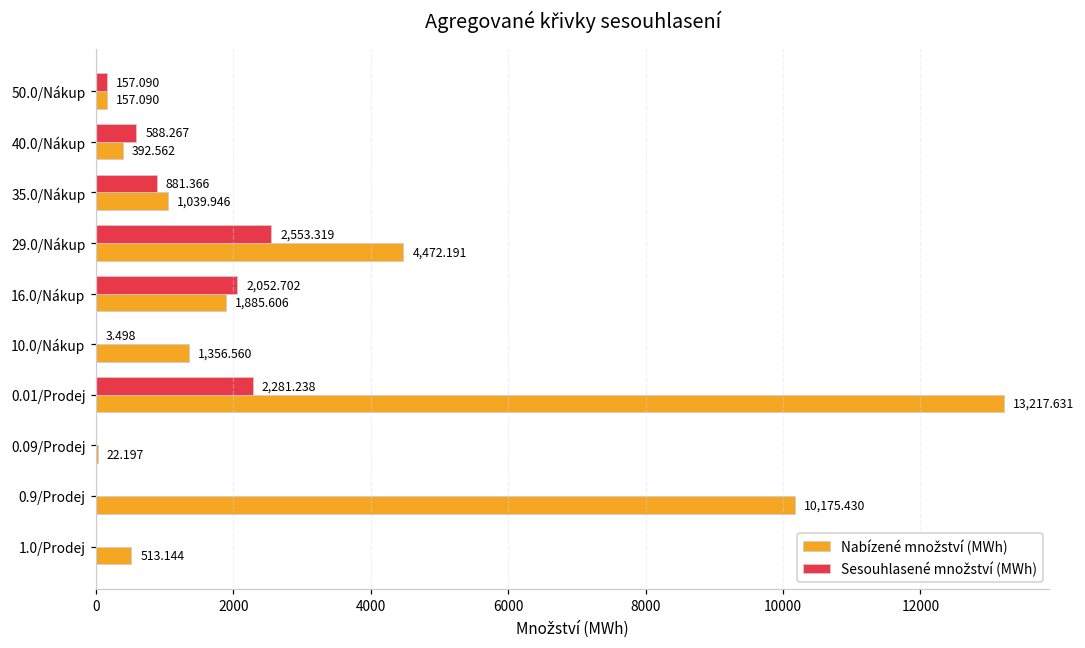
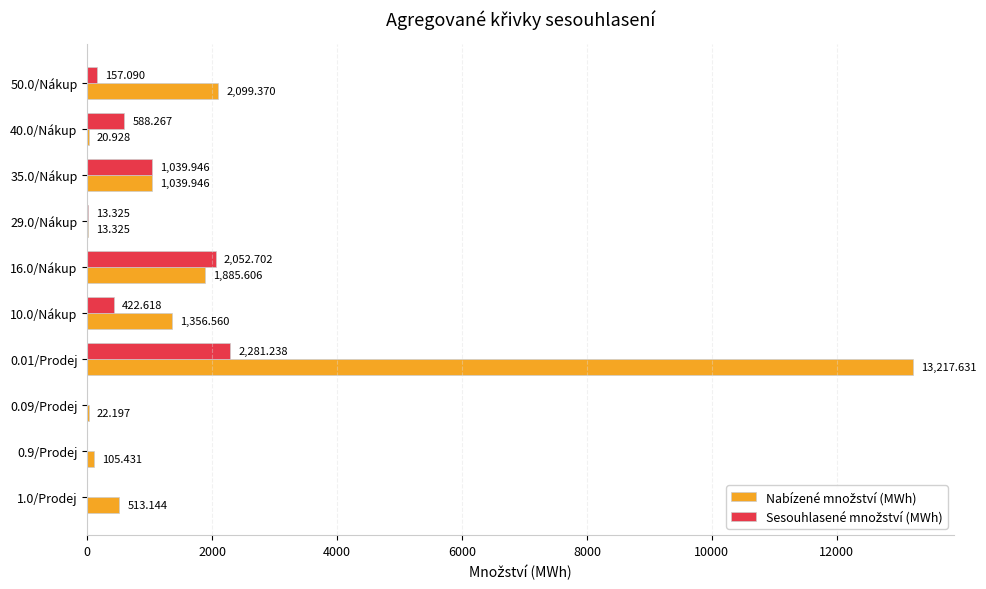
Nabízené množství (MWh), 50.0/Nákup: 157.090 -> 2,099.370
Nabízené množství (MWh), 40.0/Nákup: 392.562 -> 20.928
Sesouhlasené množství (MWh), 35.0/Nákup: 881.366 -> 1,039.946
Sesouhlasené množství (MWh), 29.0/Nákup: 2,553.319 -> 13.325
Nabízené množství (MWh), 29.0/Nákup: 4,472.191 -> 13.325
Sesouhlasené množství (MWh), 10.0/Nákup: 3.498 -> 422.618
Nabízené množství (MWh), 0.9/Prodej: 10,175.430 -> 105.431
